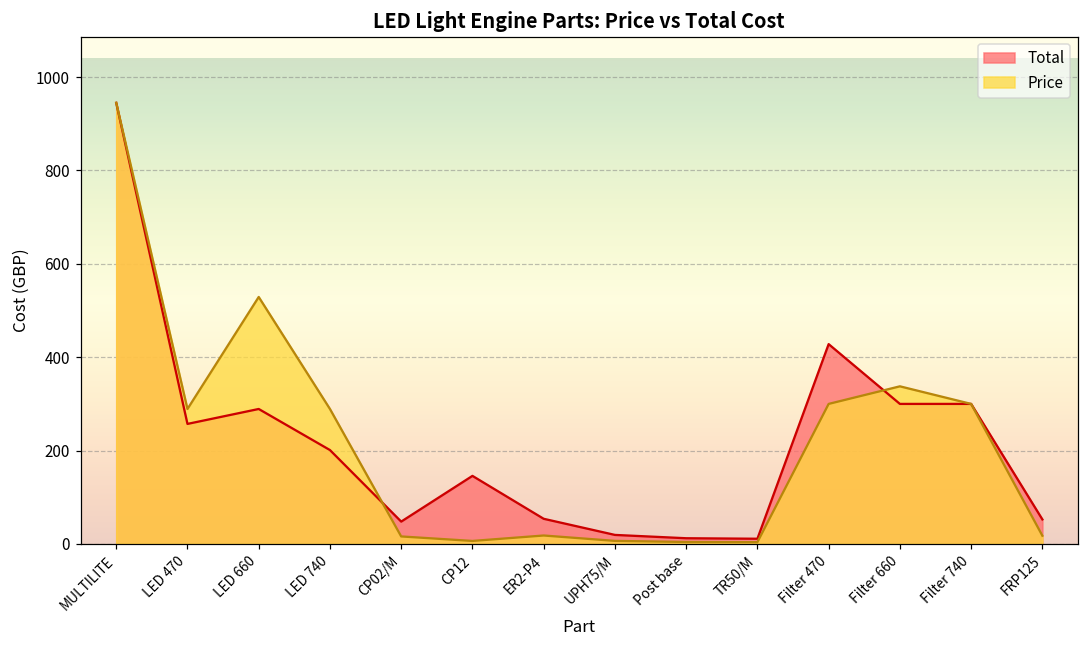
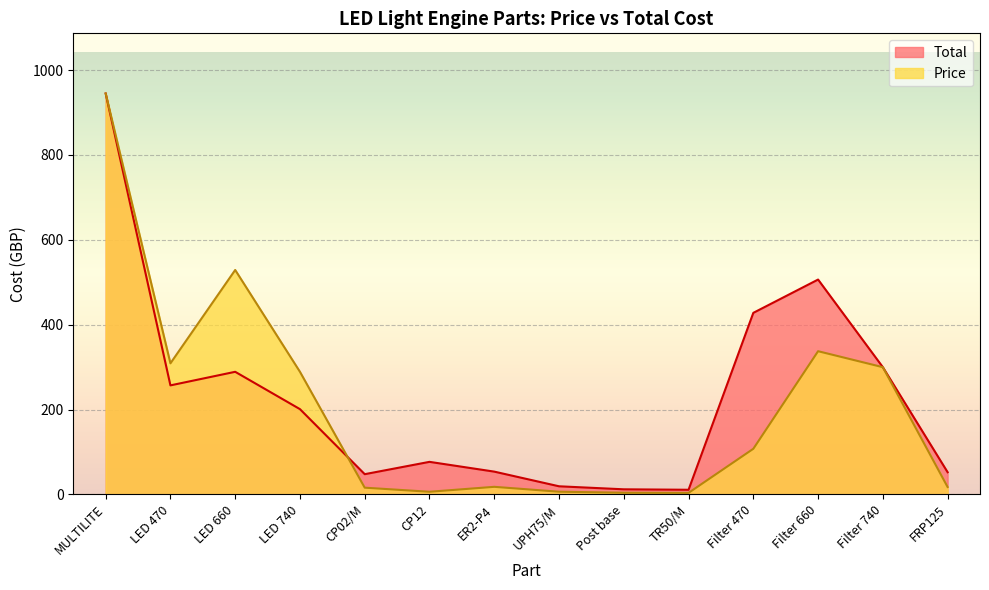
Price, LED 470: 290 -> 310
Total, CP12: 150 -> 80
Price, Filter 470: 300 -> 110
Total, Filter 660: 300 -> 510
